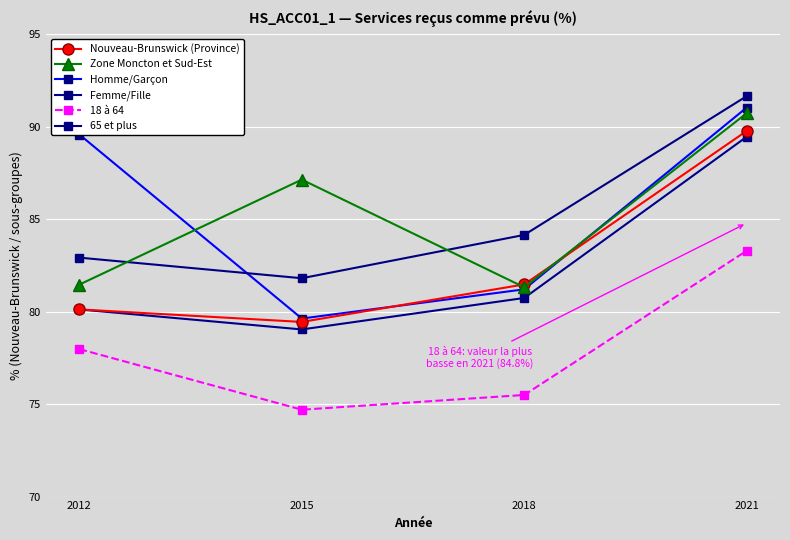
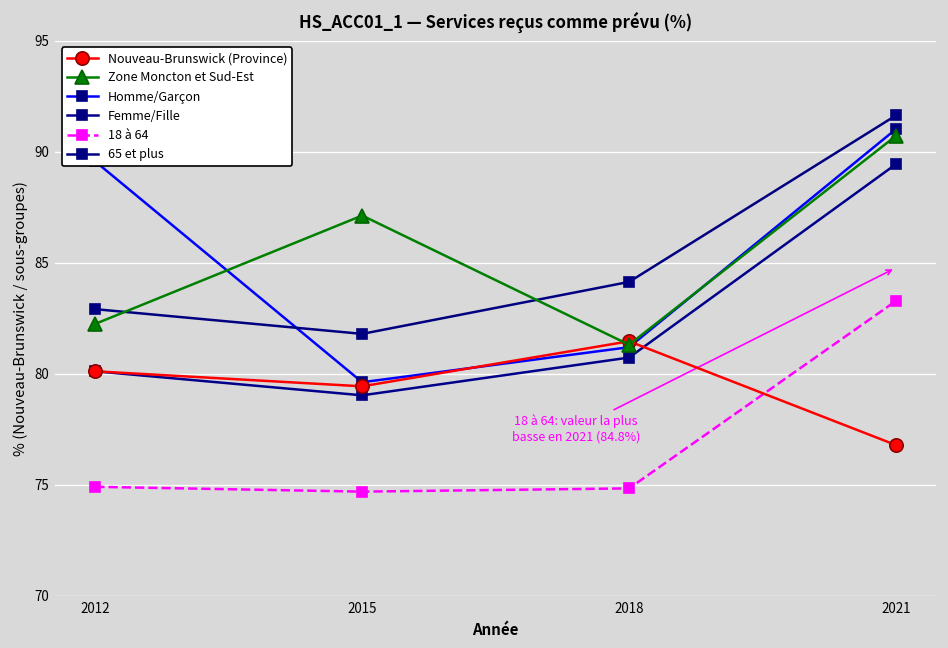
Zone Moncton et Sud-Est, 2012: 81.5 -> 82.3
18 à 64, 2012: 78.0 -> 74.9
18 à 64, 2018: 75.5 -> 74.8
Nouveau-Brunswick (Province), 2021: 89.8 -> 76.8
